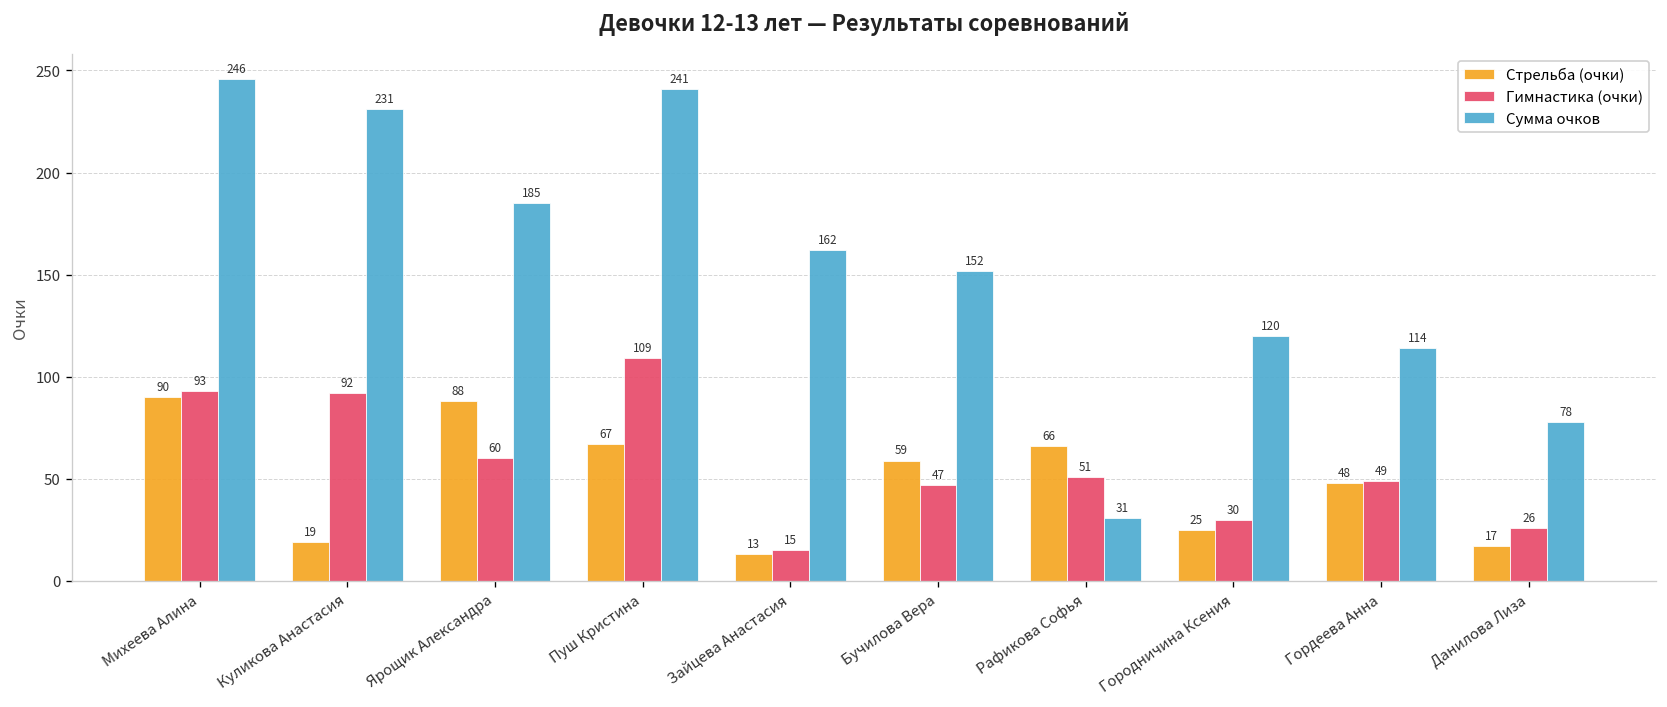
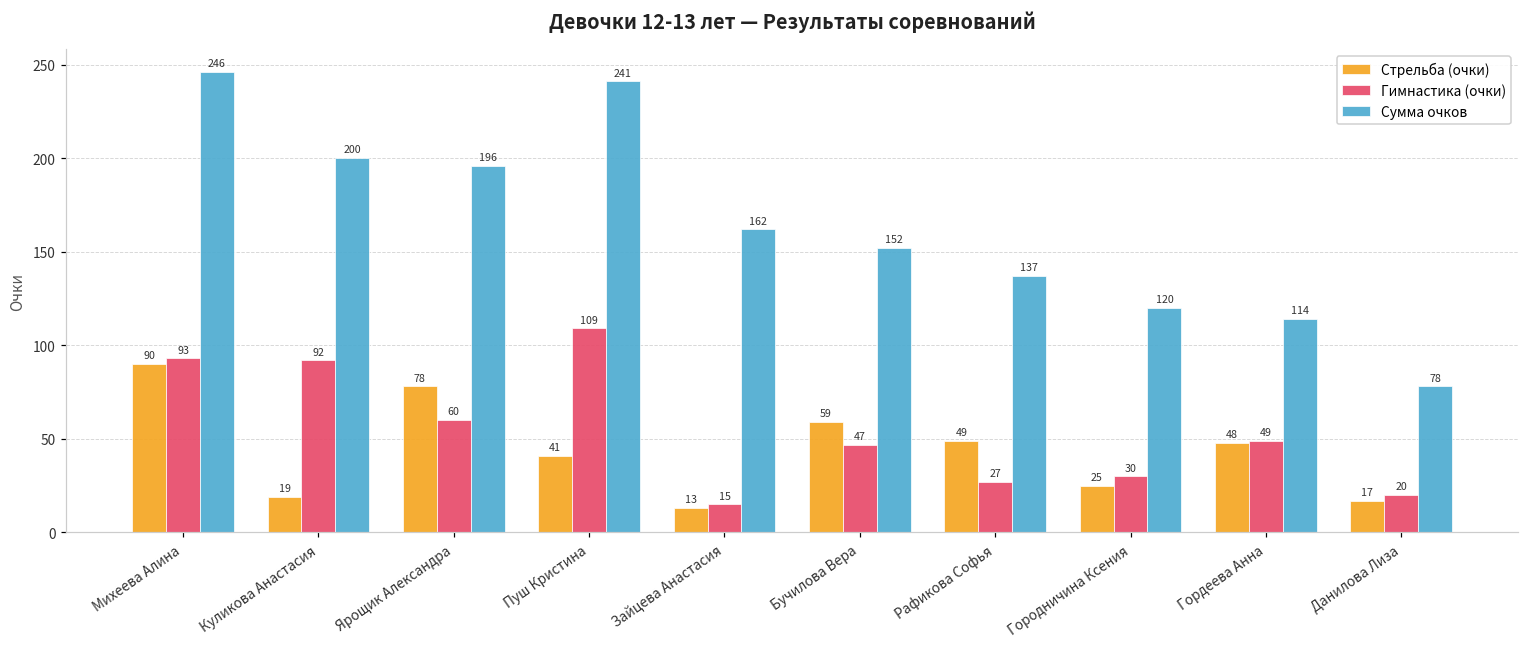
Сумма очков, Куликова Анастасия: 231 -> 200
Стрельба (очки), Ярощик Александра: 88 -> 78
Сумма очков, Ярощик Александра: 185 -> 196
Стрельба (очки), Пуш Кристина: 67 -> 41
Стрельба (очки), Рафикова Софья: 66 -> 49
Гимнастика (очки), Рафикова Софья: 51 -> 27
Сумма очков, Рафикова Софья: 31 -> 137
Гимнастика (очки), Данилова Лиза: 26 -> 20
